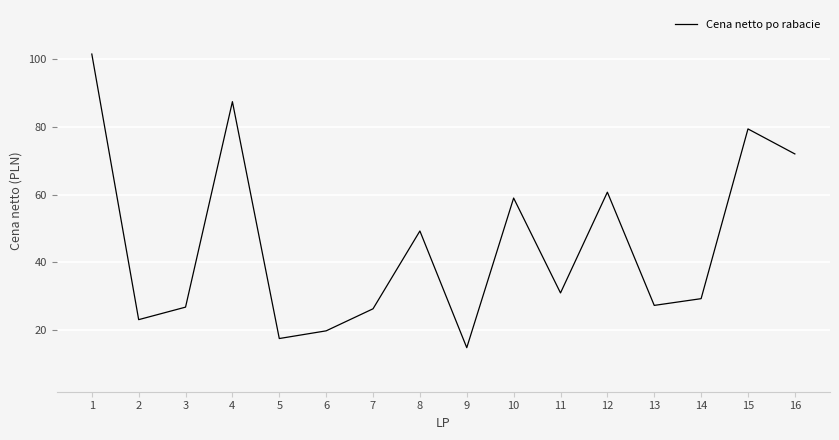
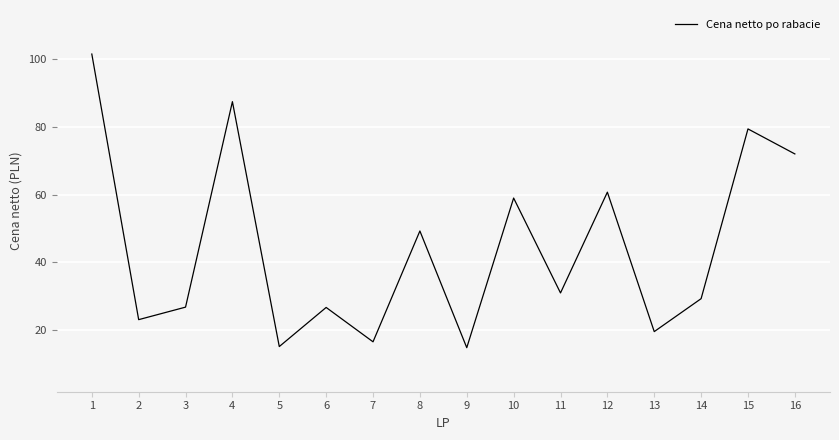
5: 17 -> 15
6: 20 -> 27
7: 26 -> 17
13: 27 -> 20
